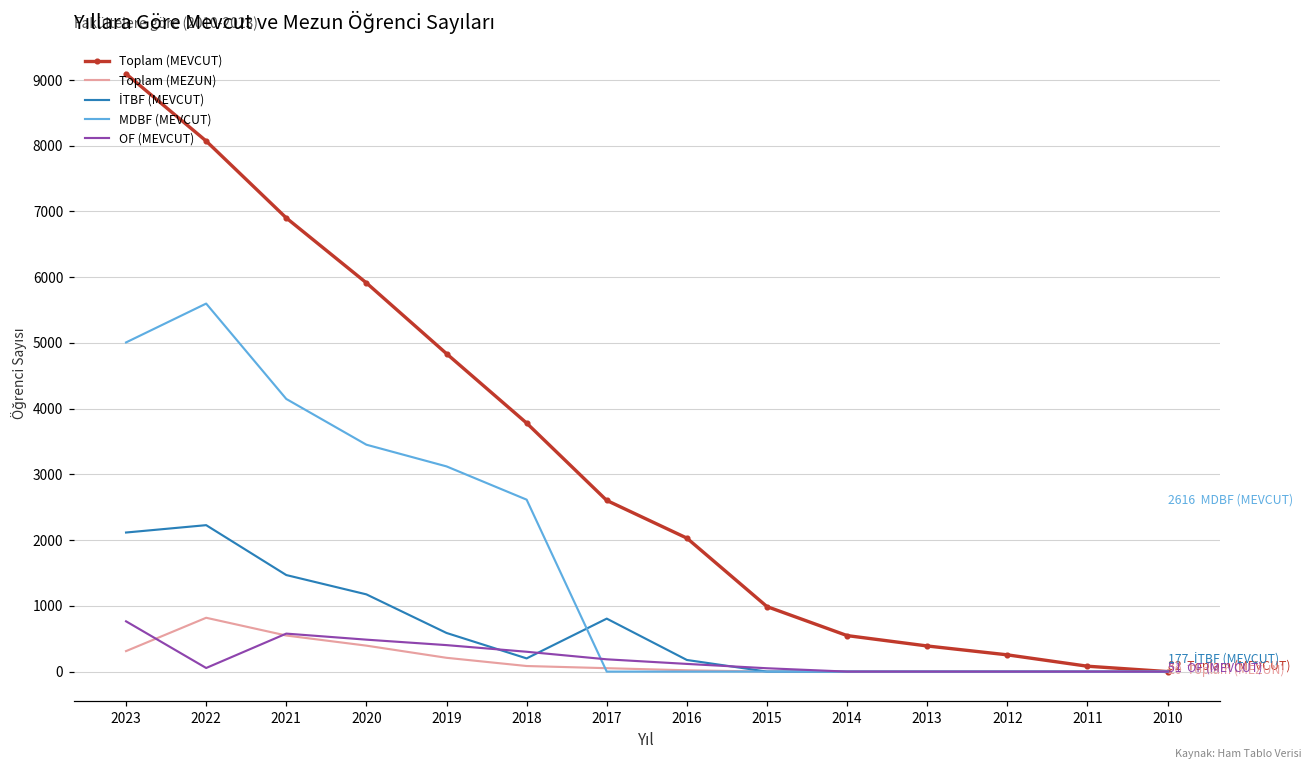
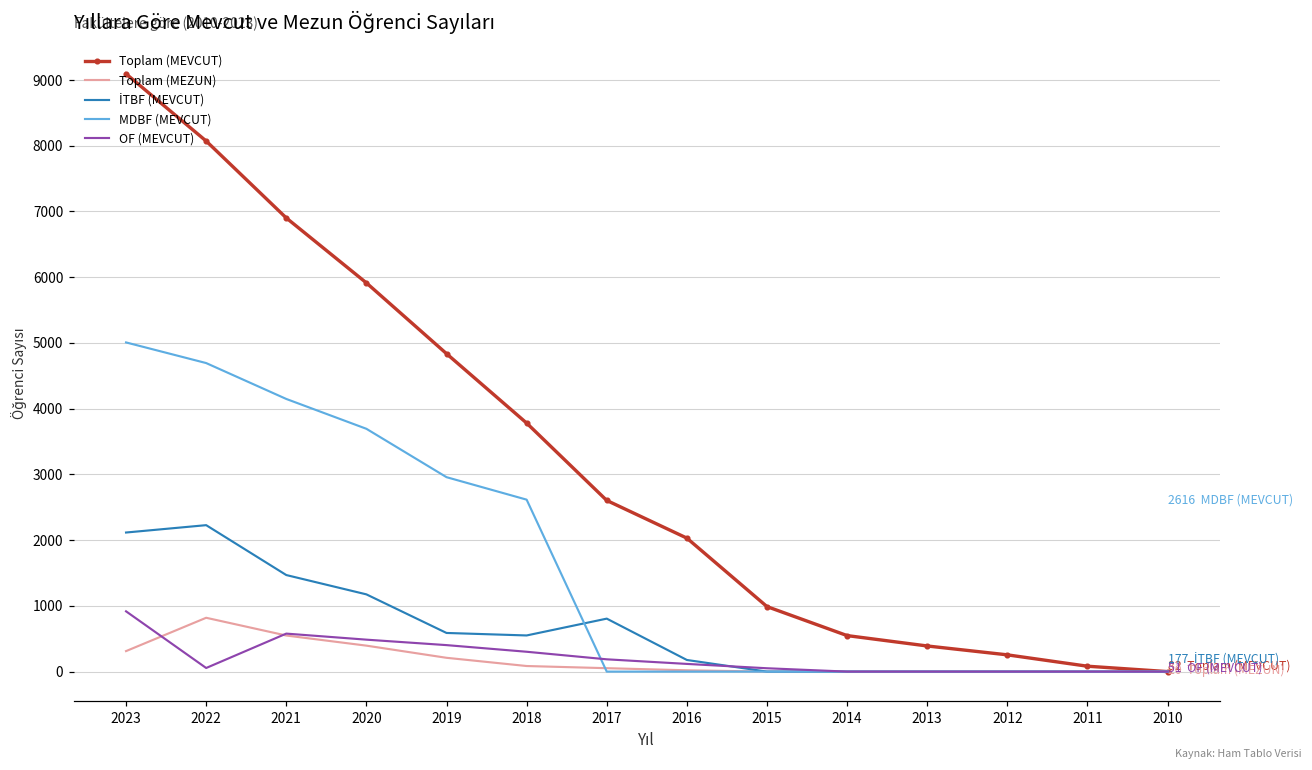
OF (MEVCUT), 2023: 800 -> 900
MDBF (MEVCUT), 2022: 5600 -> 4700
MDBF (MEVCUT), 2020: 3500 -> 3700
MDBF (MEVCUT), 2019: 3100 -> 3000
İTBF (MEVCUT), 2018: 200 -> 600
